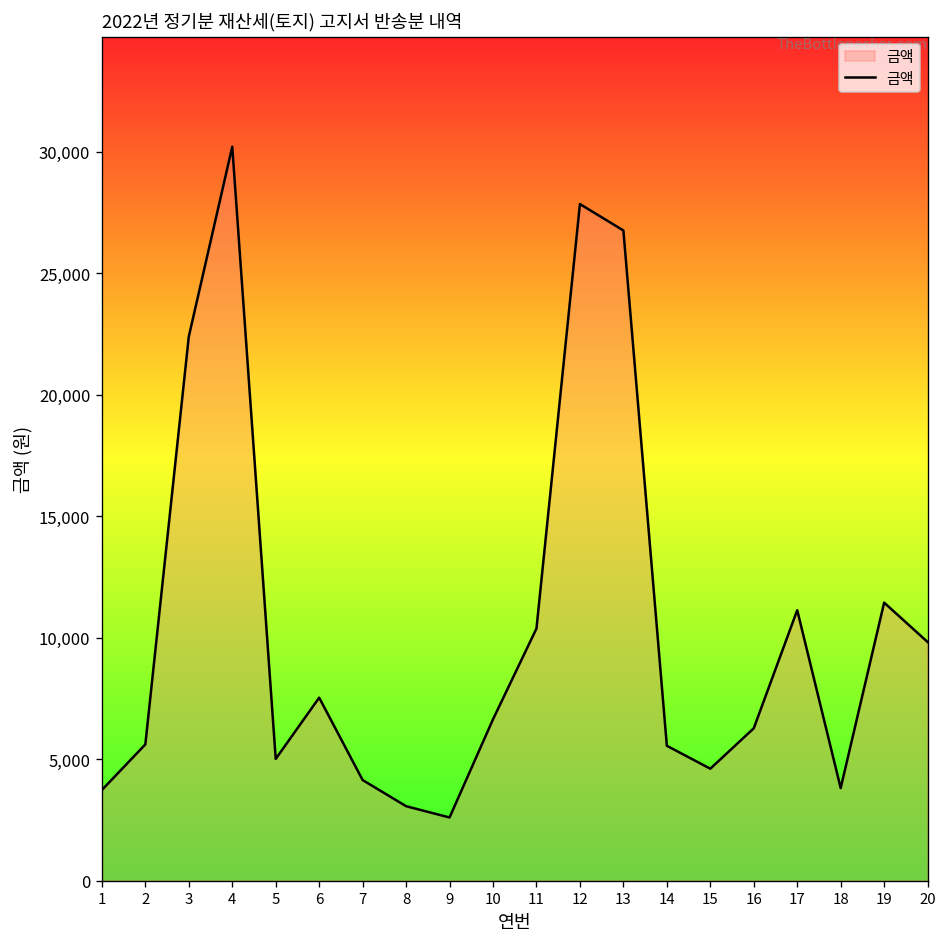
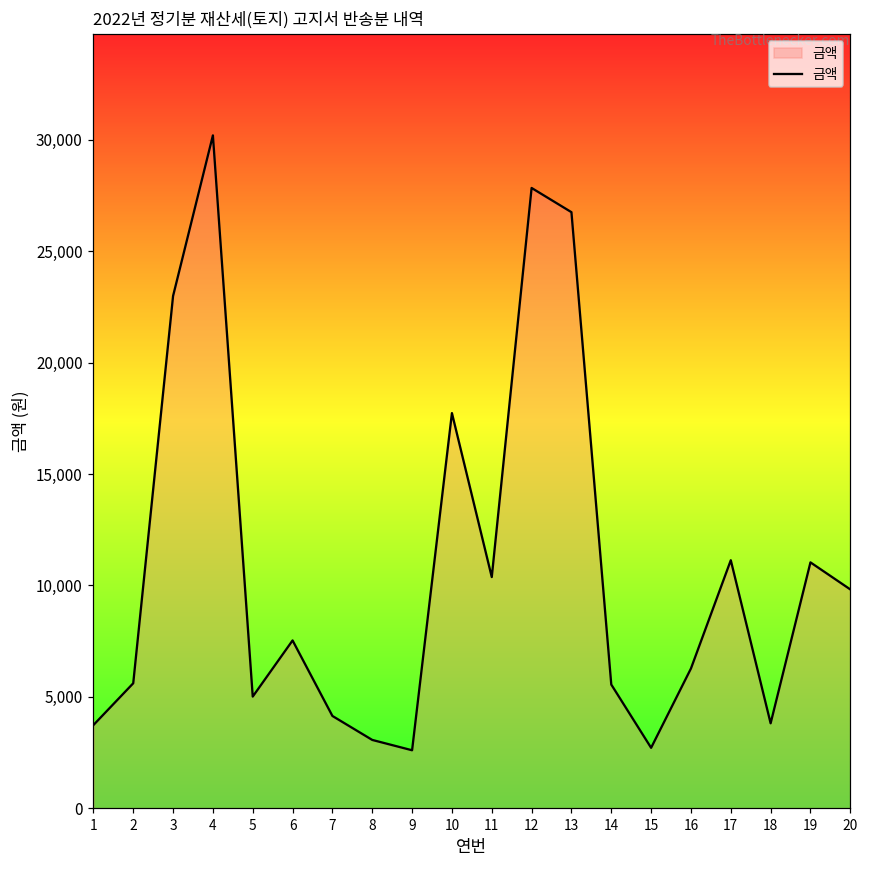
3: 22,400 -> 23,000
10: 6,600 -> 17,700
15: 4,600 -> 2,700
19: 11,400 -> 11,000
